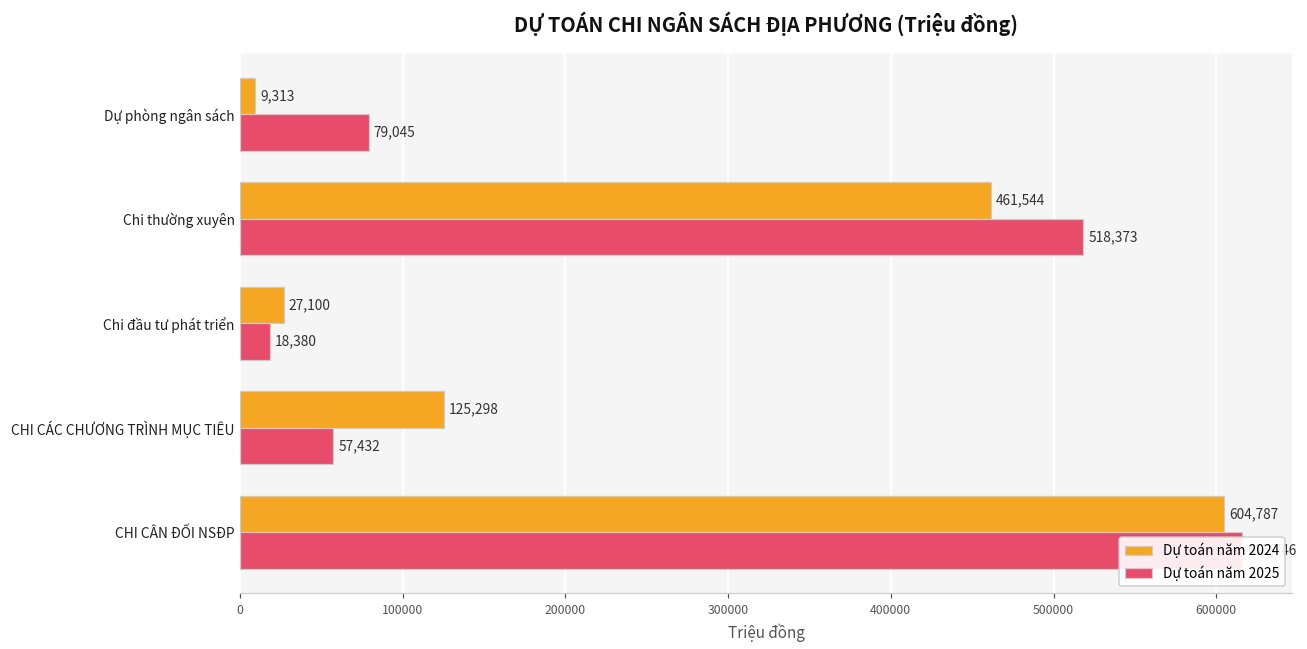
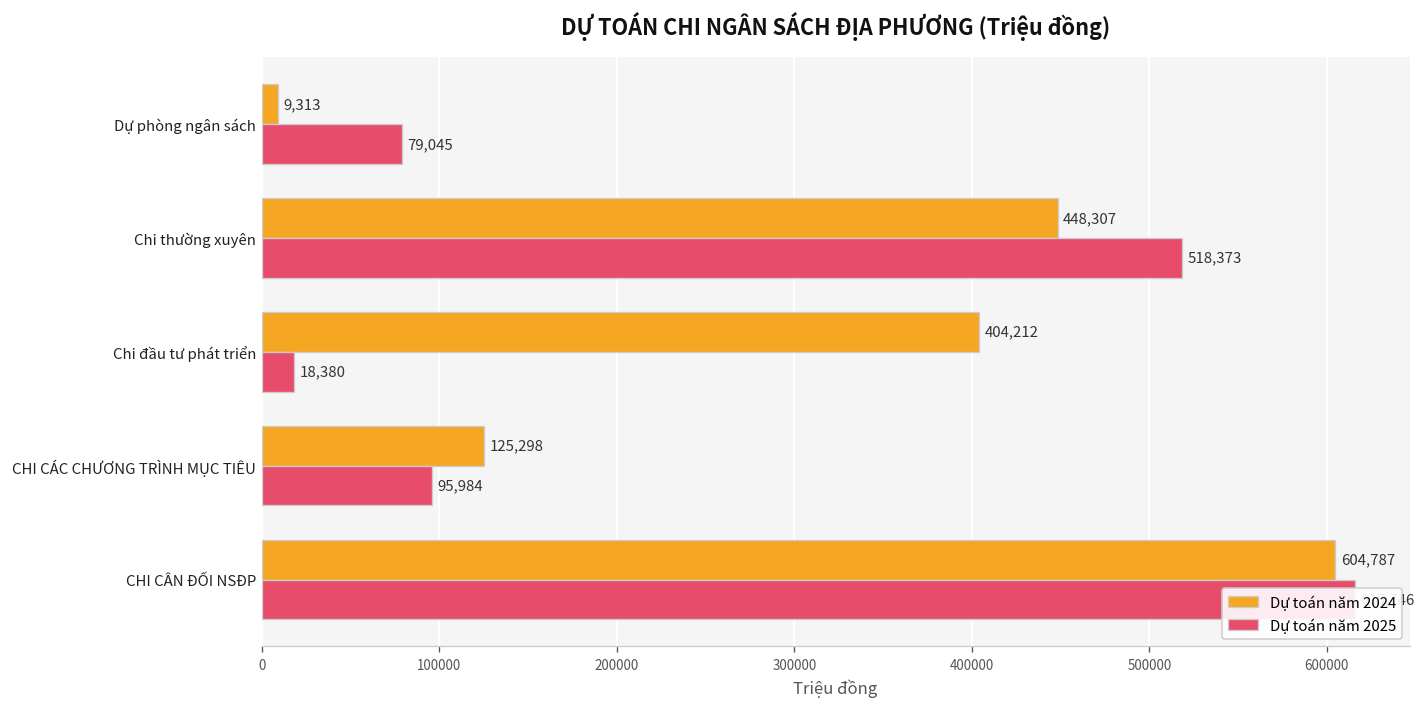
Dự toán năm 2024, Chi thường xuyên: 461,544 -> 448,307
Dự toán năm 2024, Chi đầu tư phát triển: 27,100 -> 404,212
Dự toán năm 2025, CHI CÁC CHƯƠNG TRÌNH MỤC TIÊU: 57,432 -> 95,984
